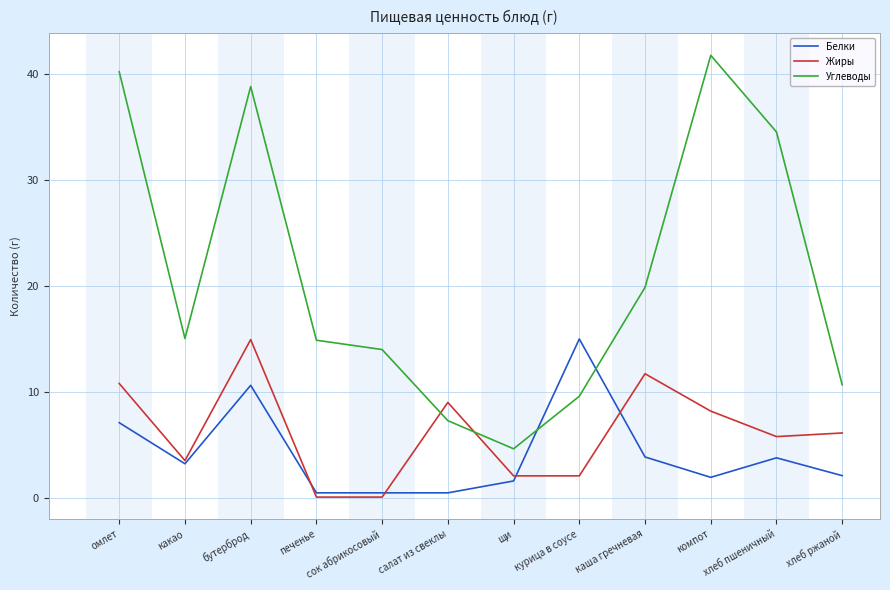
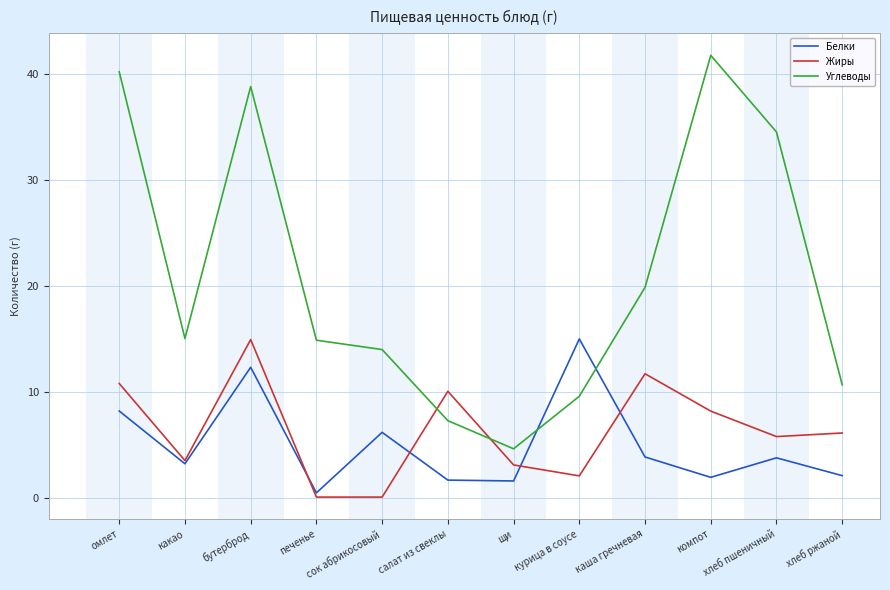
Белки, омлет: 7.1 -> 8.2
Белки, бутерброд: 10.6 -> 12.3
Белки, сок абрикосовый: 0.5 -> 6.2
Белки, салат из свеклы: 0.5 -> 1.7
Жиры, салат из свеклы: 9.0 -> 10.1
Жиры, щи: 2.1 -> 3.1
